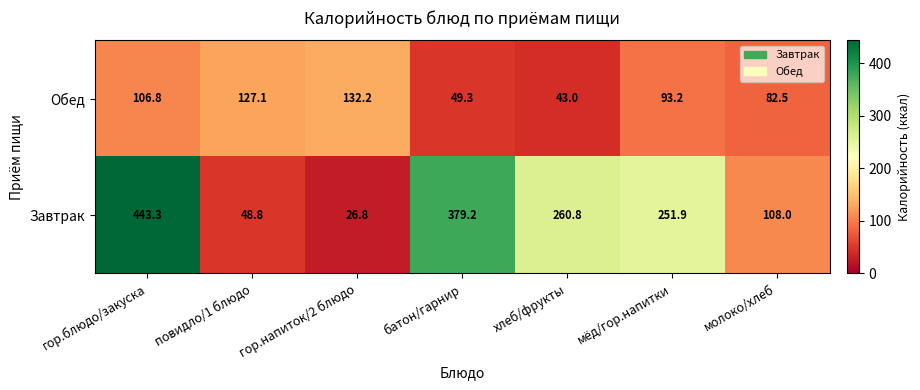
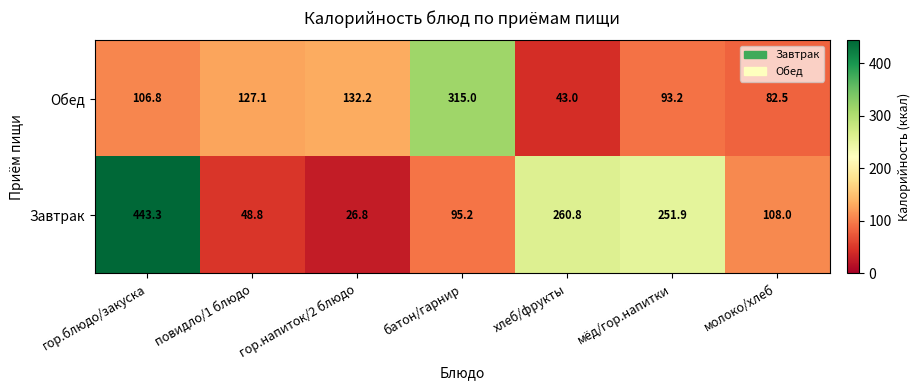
Обед, батон/гарнир: 49.3 -> 315.0
Завтрак, батон/гарнир: 379.2 -> 95.2
